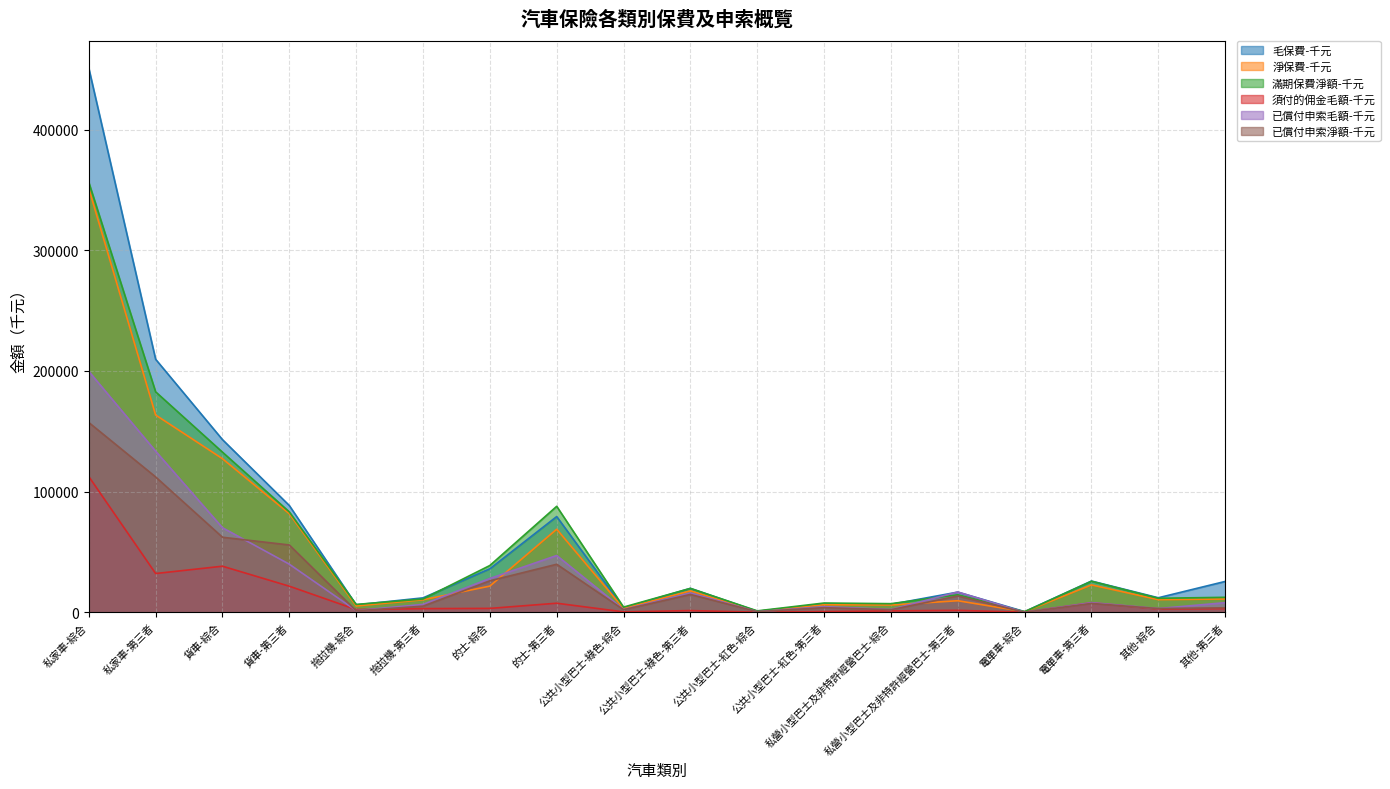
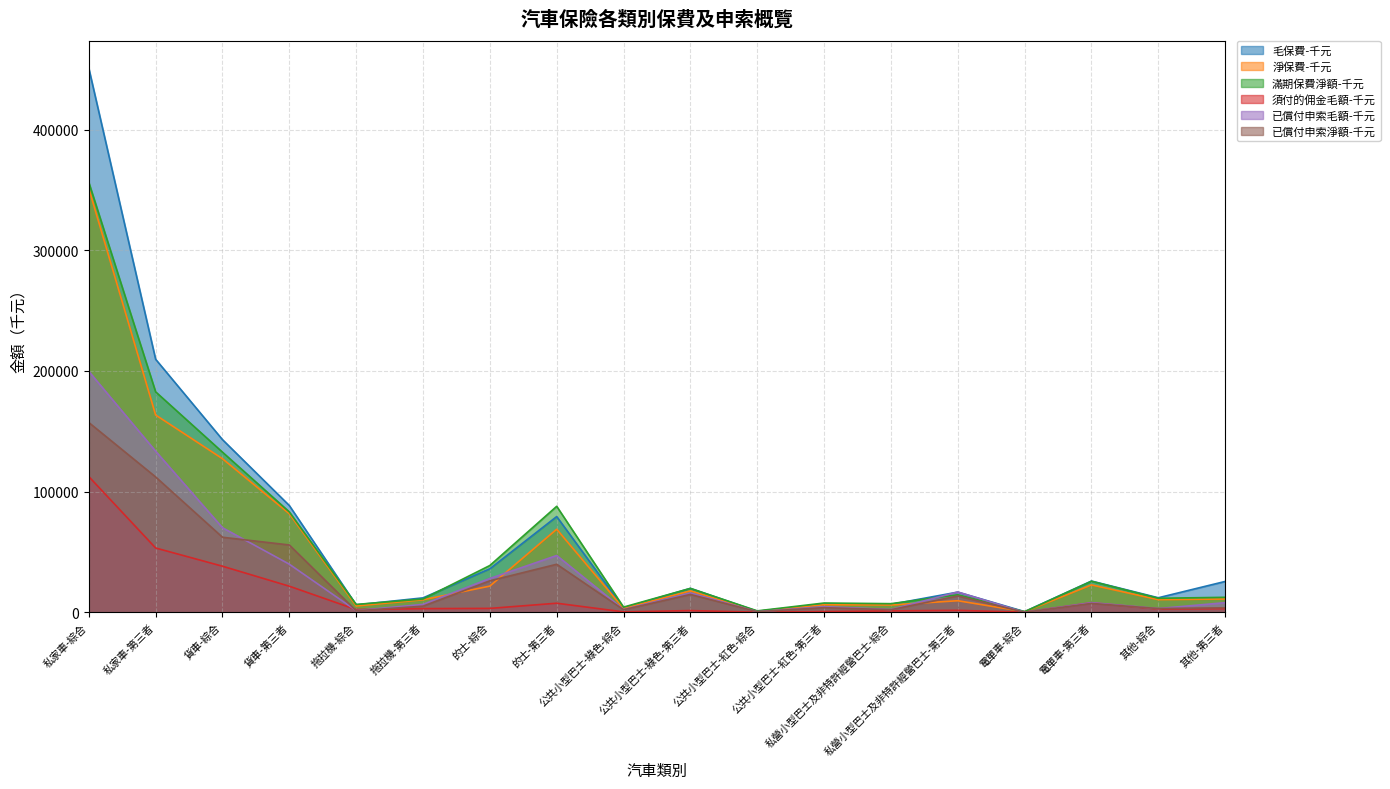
須付的佣金毛額-千元, 私家車-第三者: 32000 -> 53000
